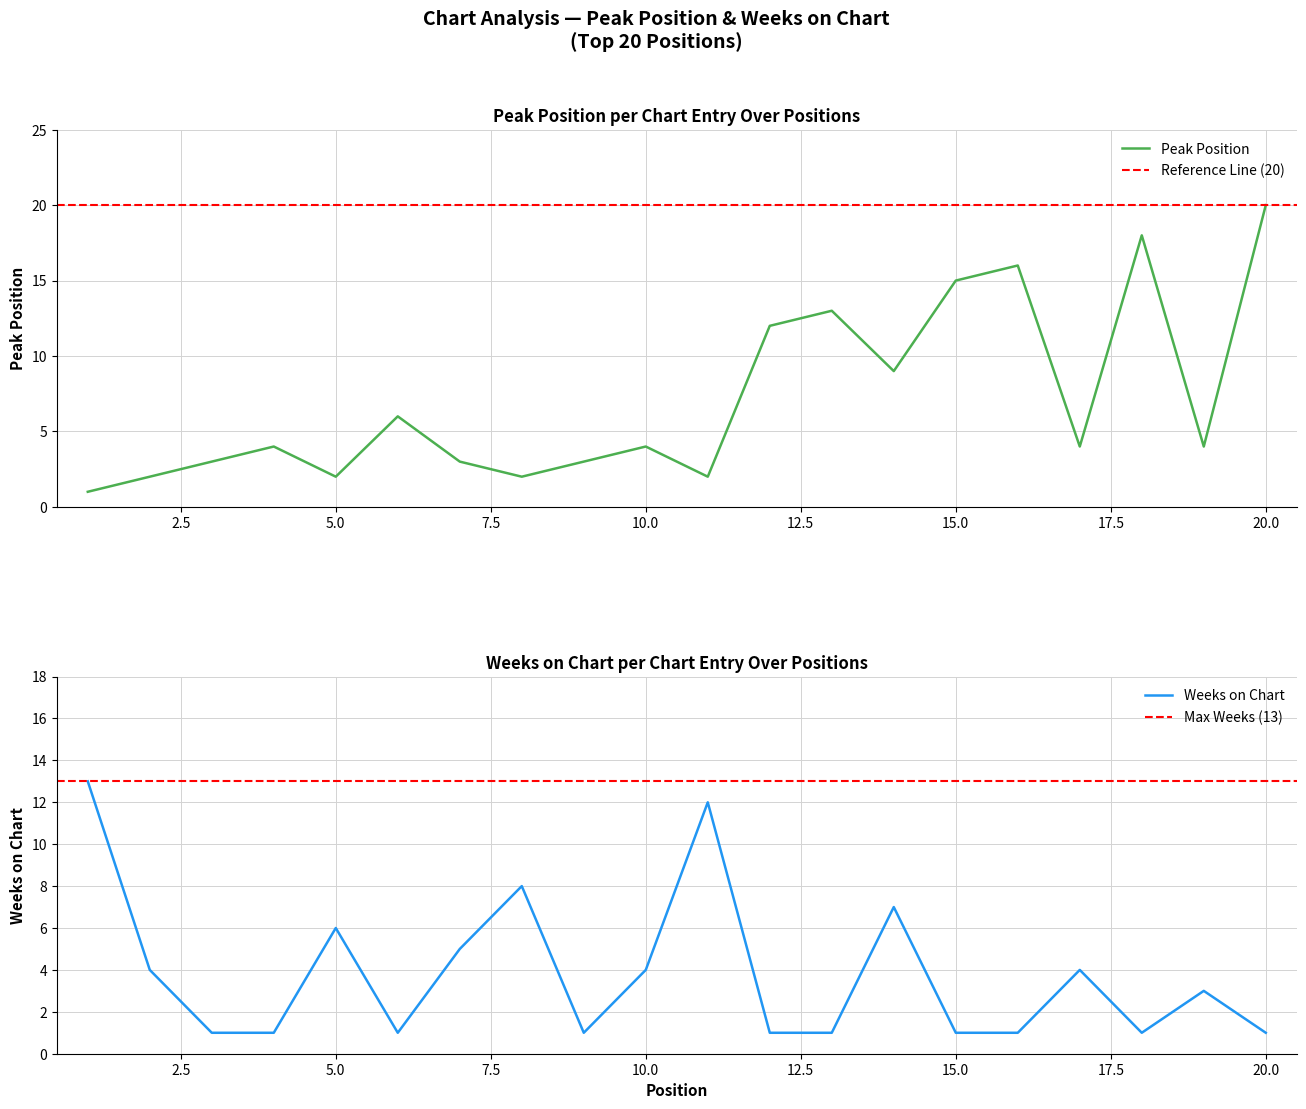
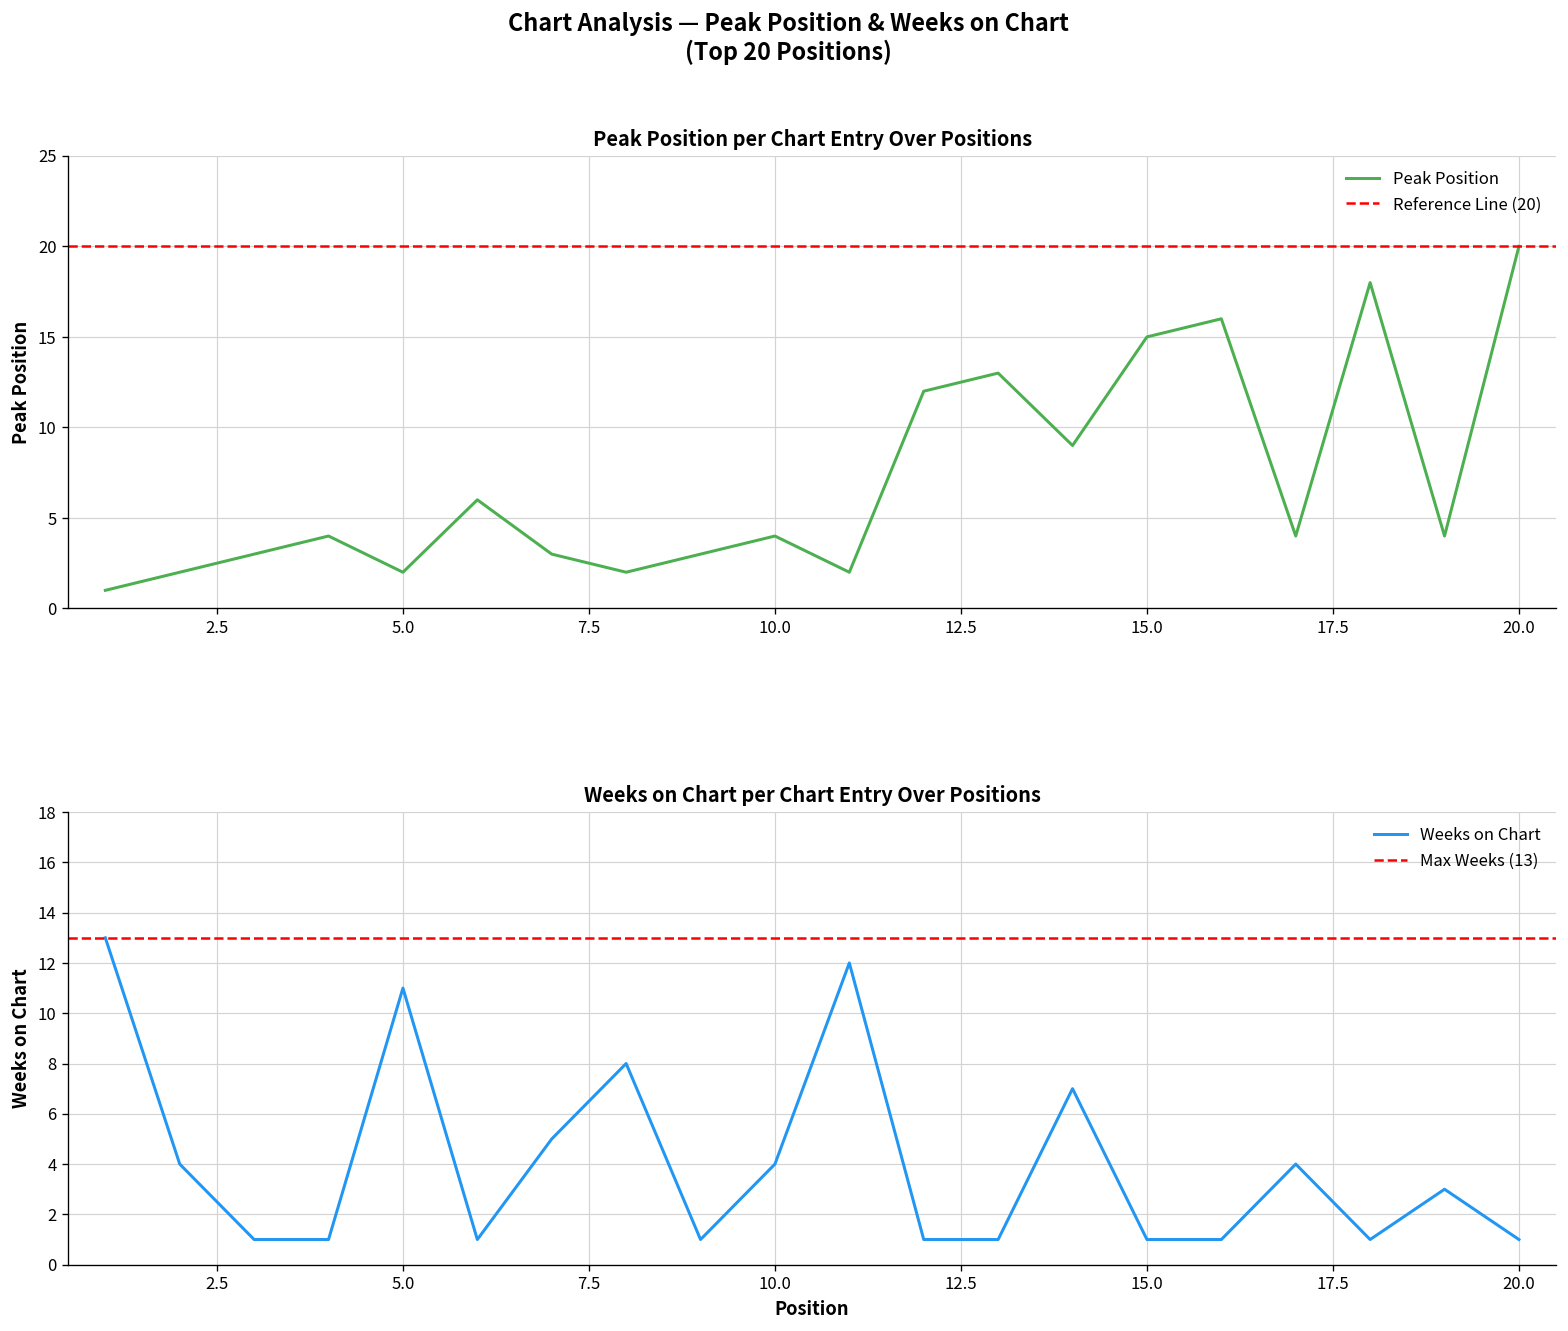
Weeks on Chart per Chart Entry Over Positions, 5.0: 6 -> 11
